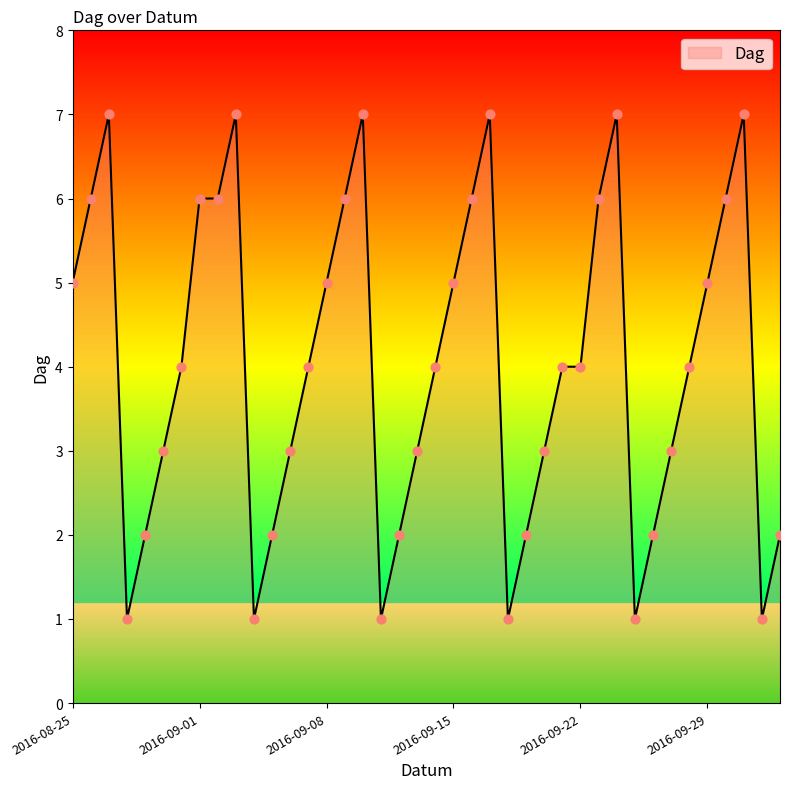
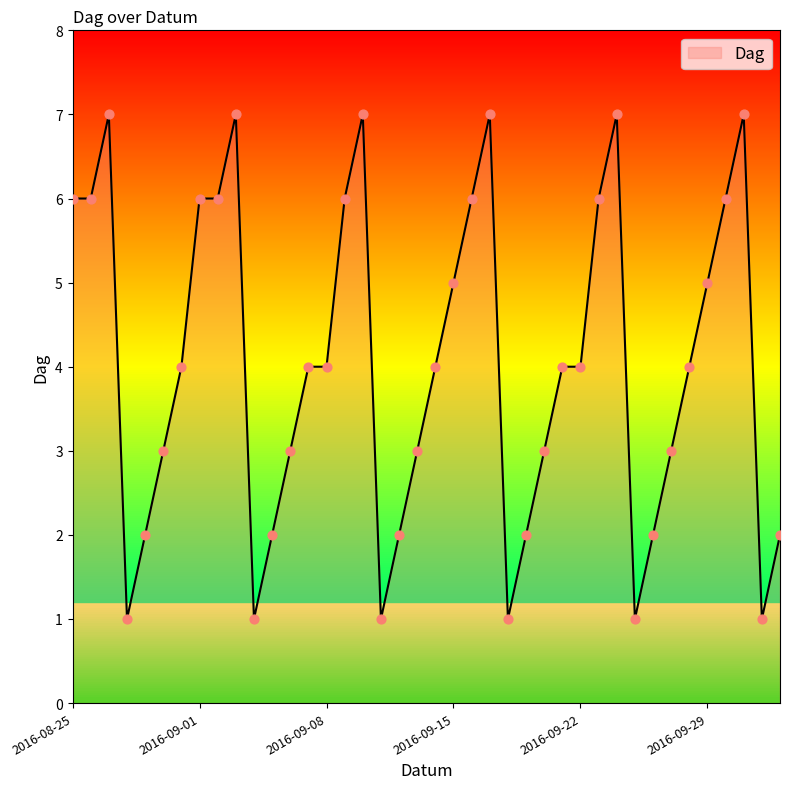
2016-08-25: 5 -> 6
2016-09-08: 5 -> 4
